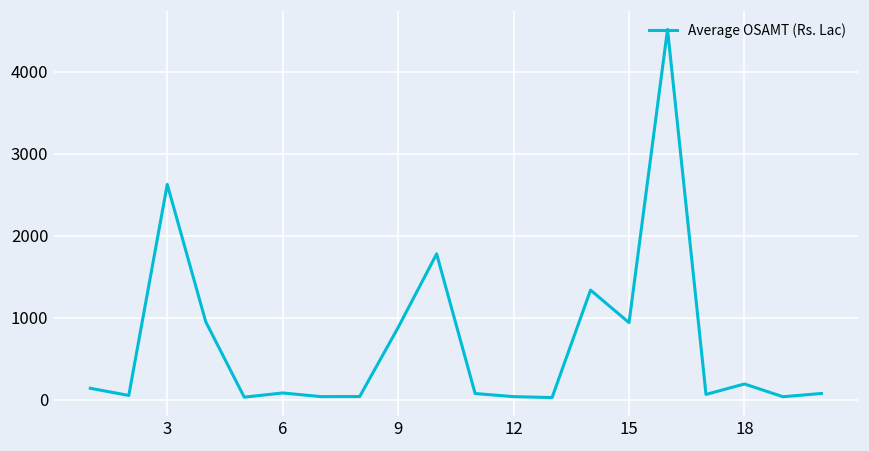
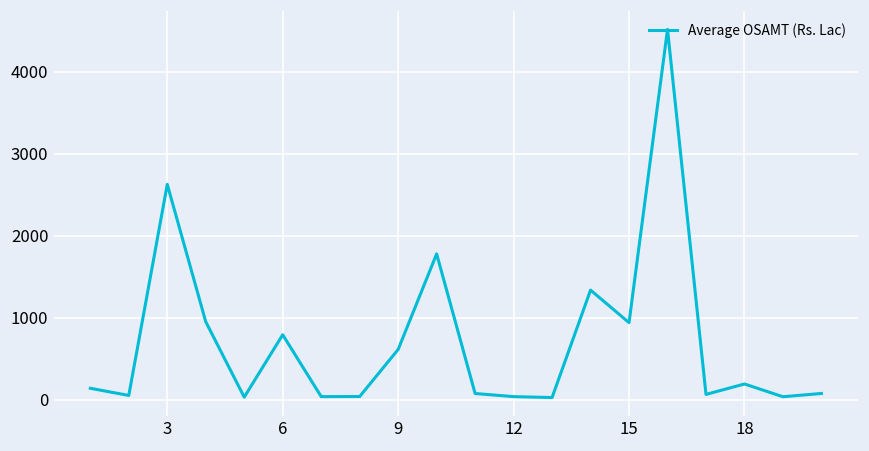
6: 100 -> 800
9: 900 -> 600
